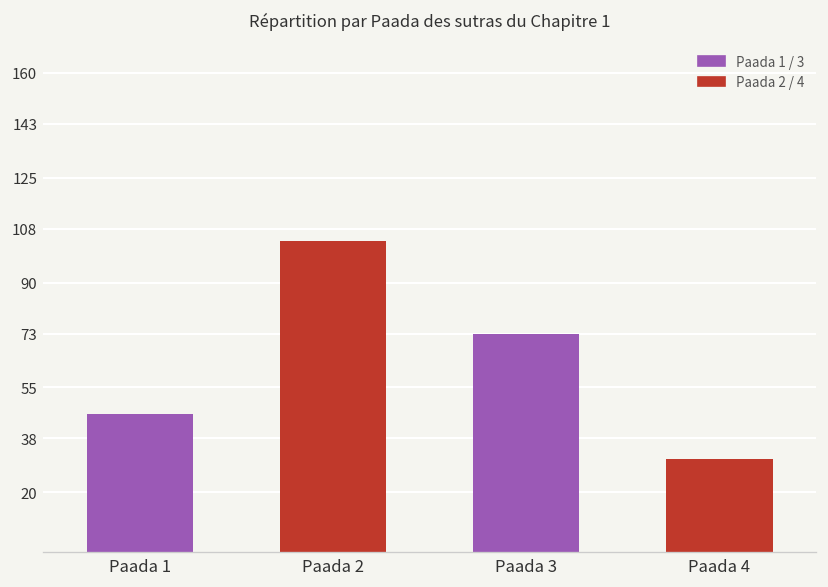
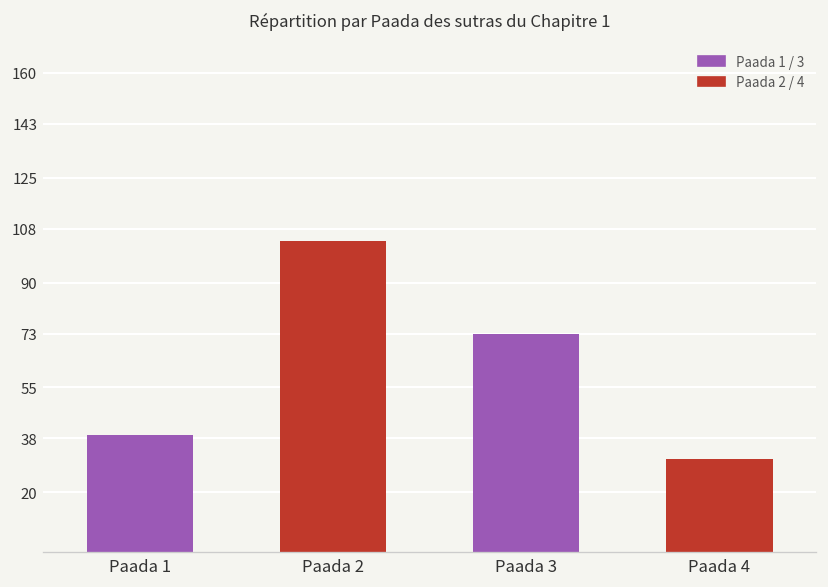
Paada 1: 46 -> 39
